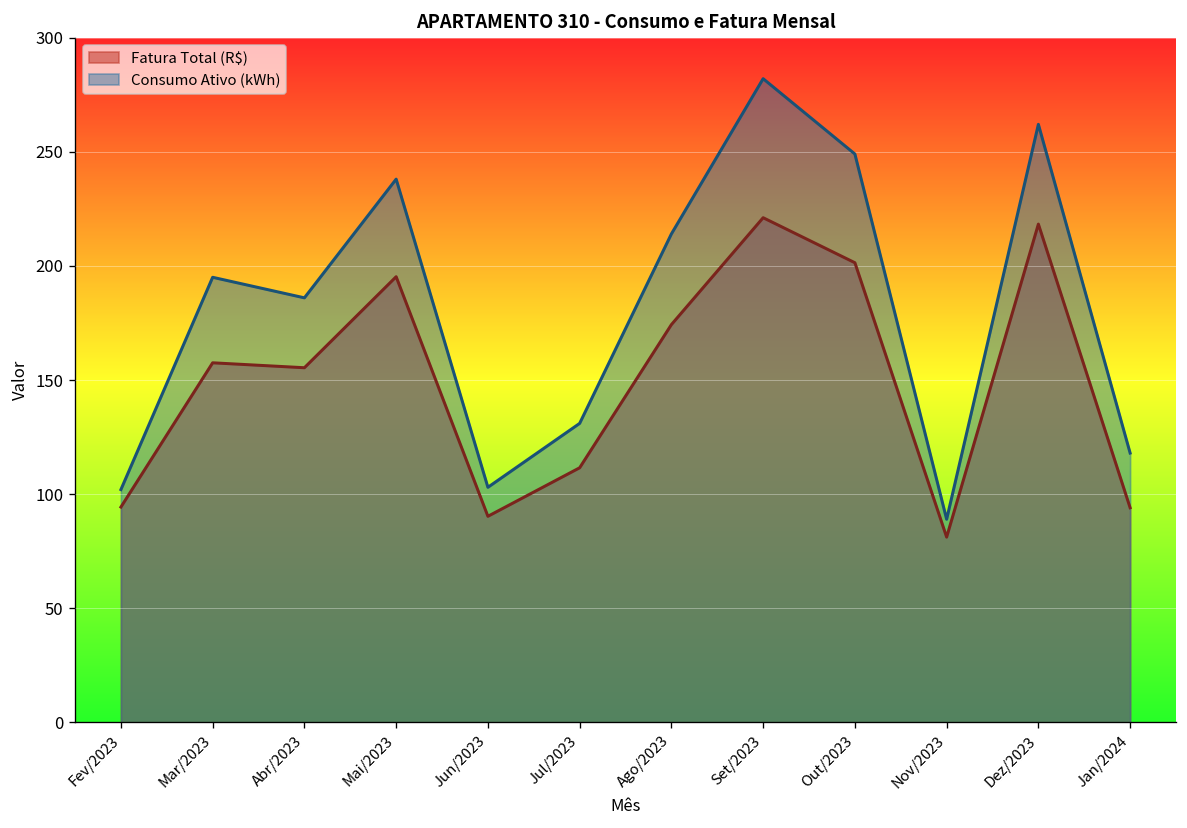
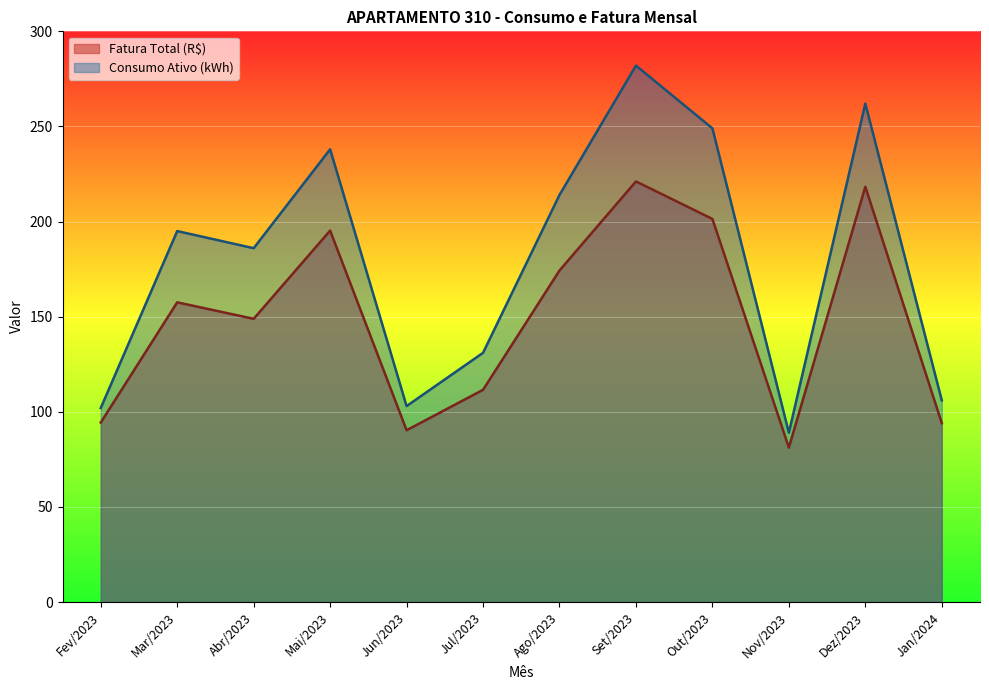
Fatura Total (R$), Abr/2023: 155 -> 149
Consumo Ativo (kWh), Jan/2024: 118 -> 106
